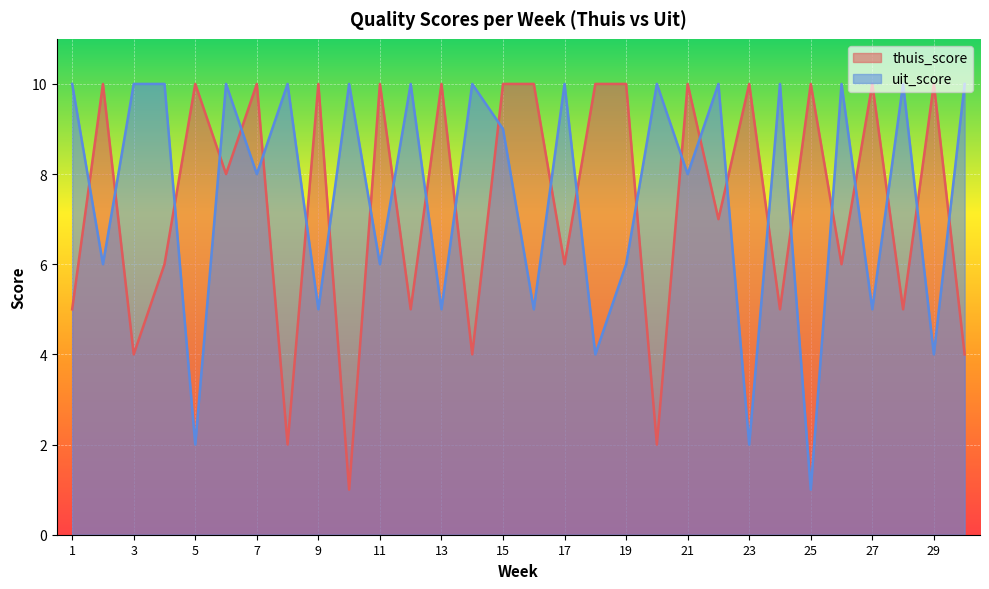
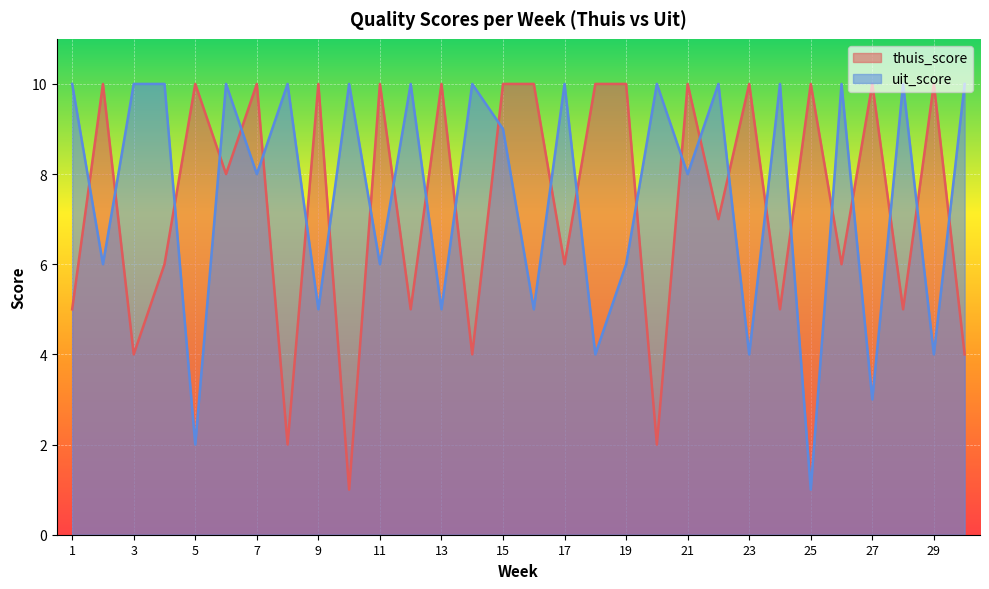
uit_score, 23: 2 -> 4
uit_score, 27: 5 -> 3
